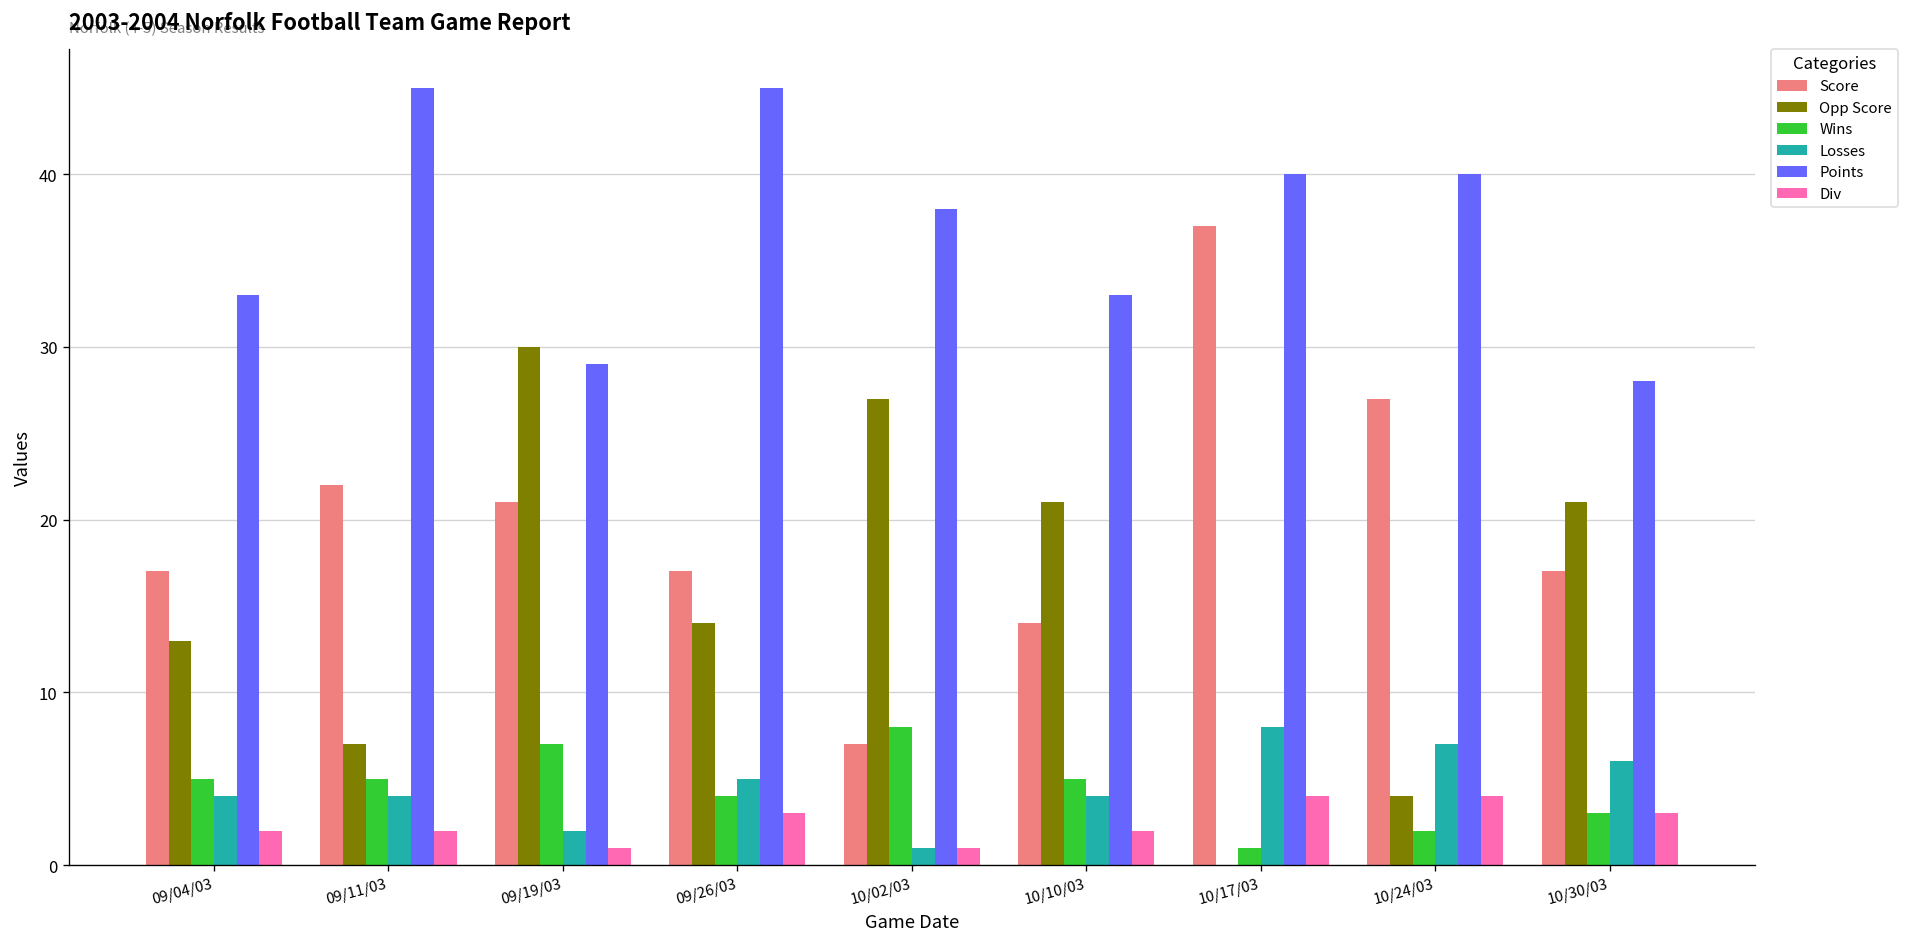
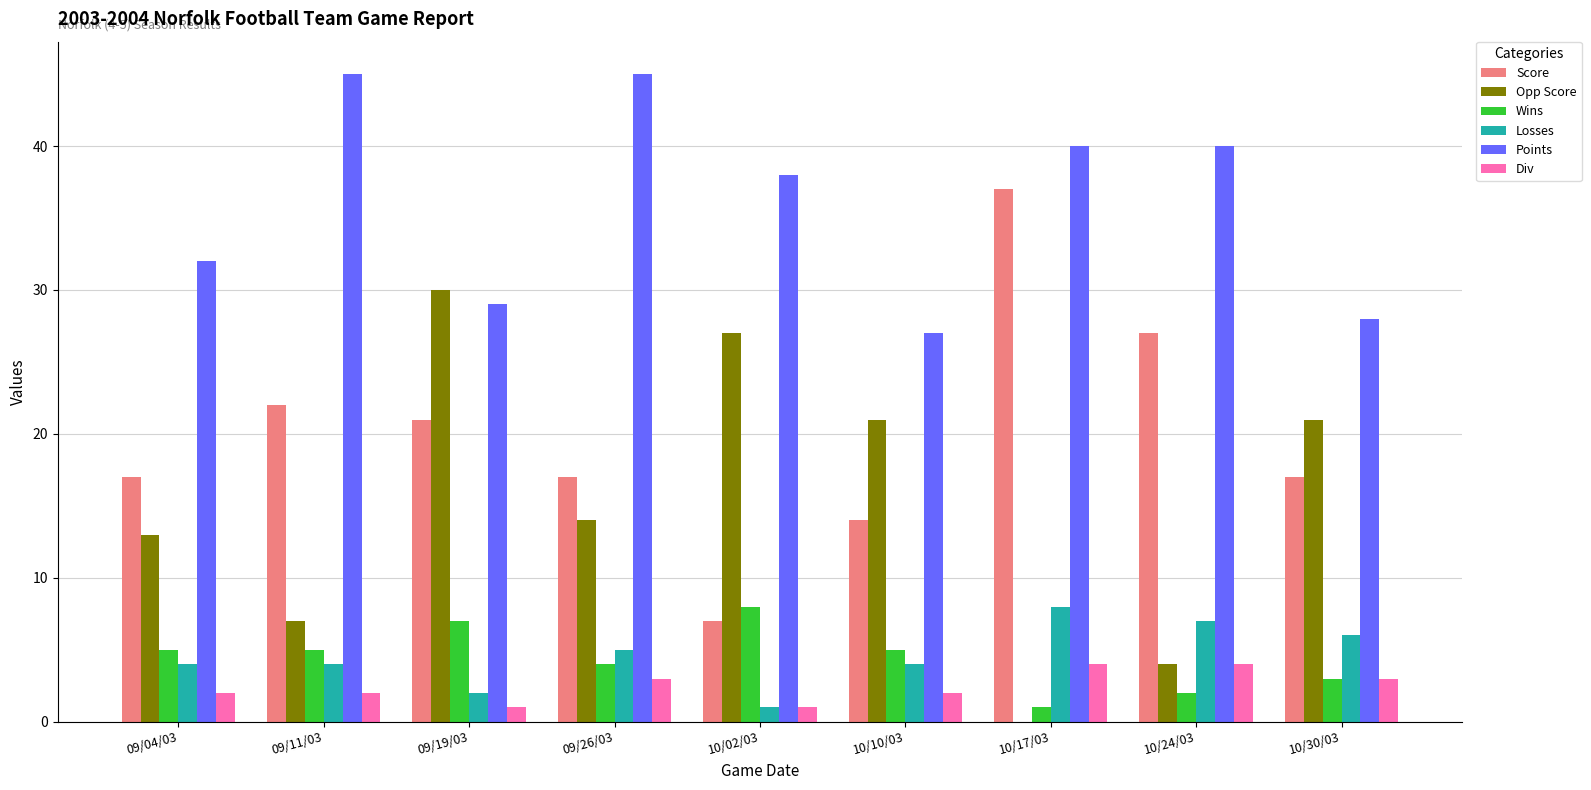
Points, 09/04/03: 33 -> 32
Points, 10/10/03: 33 -> 27
